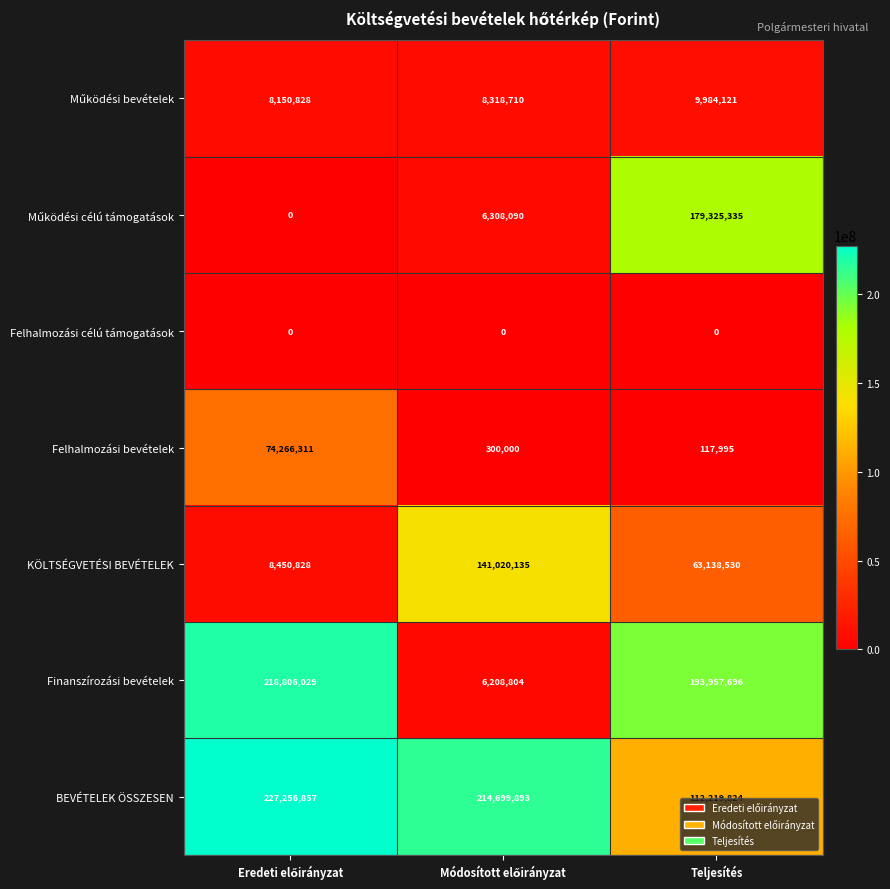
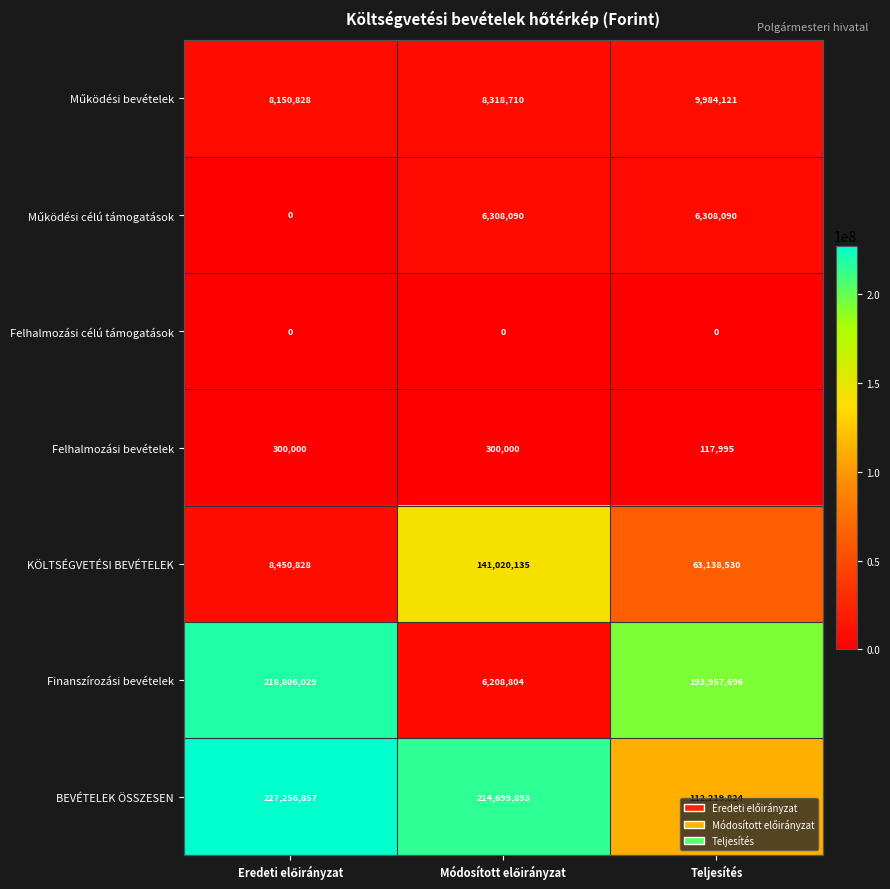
Működési célú támogatások, Teljesítés: 179,325,335 -> 6,308,090
Felhalmozási bevételek, Eredeti előirányzat: 74,266,311 -> 300,000
